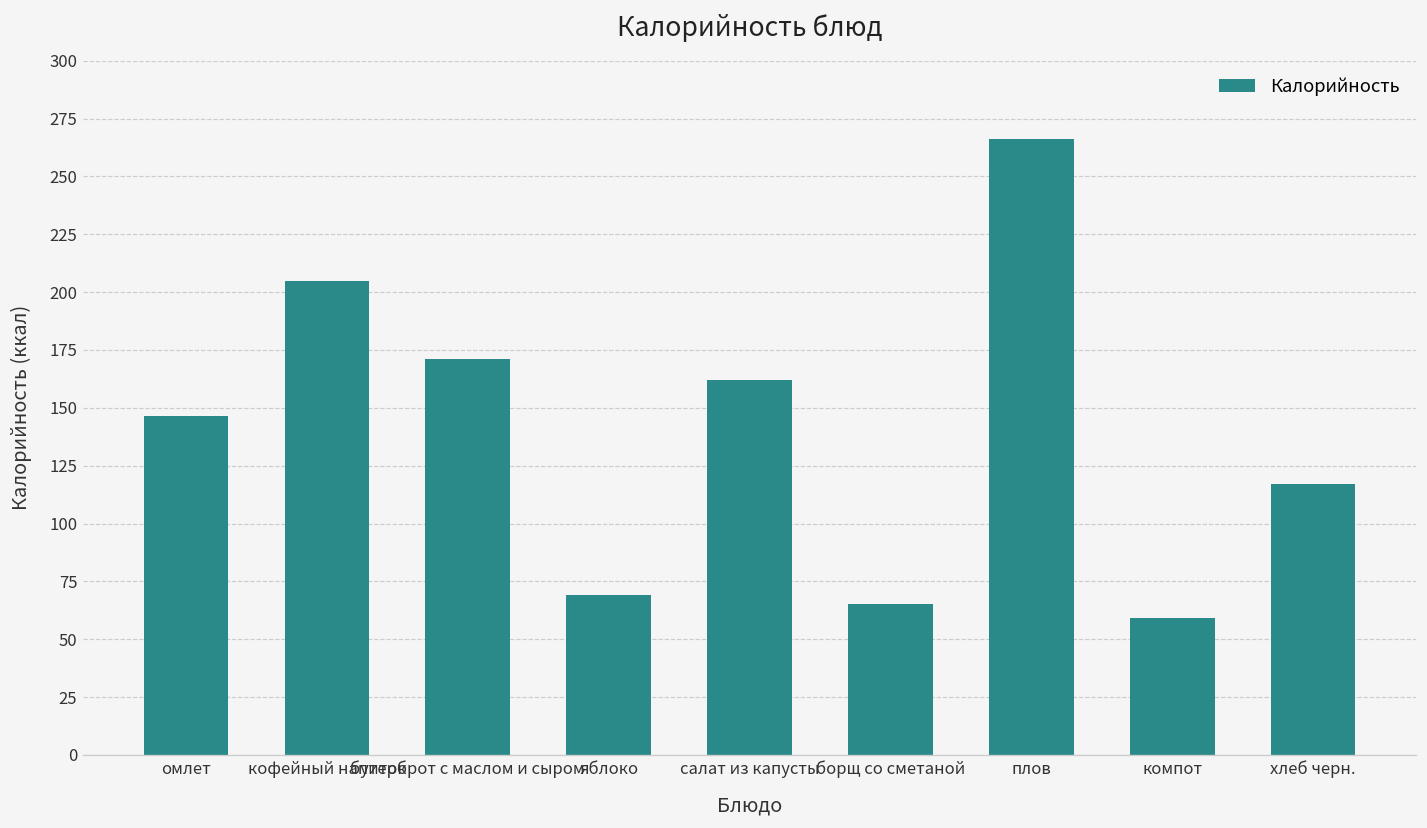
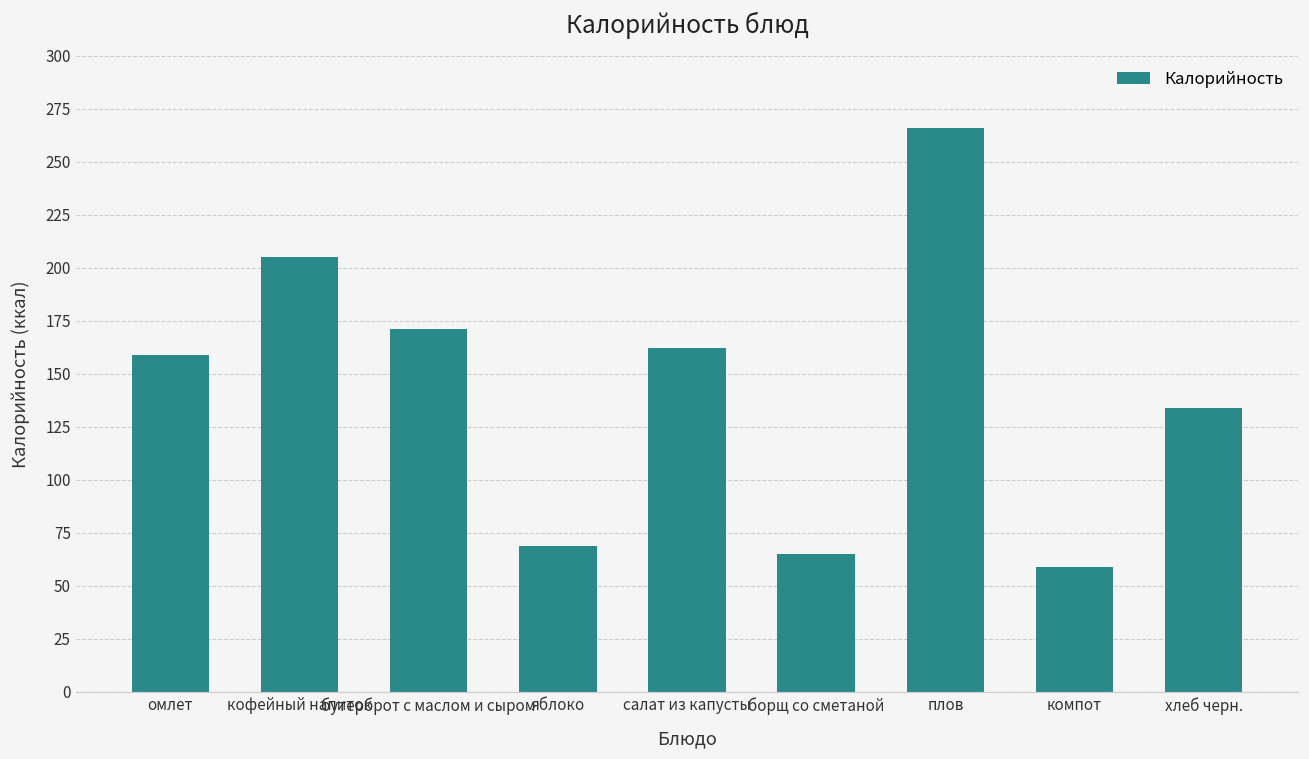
омлет: 146 -> 159
хлеб черн.: 117 -> 134
